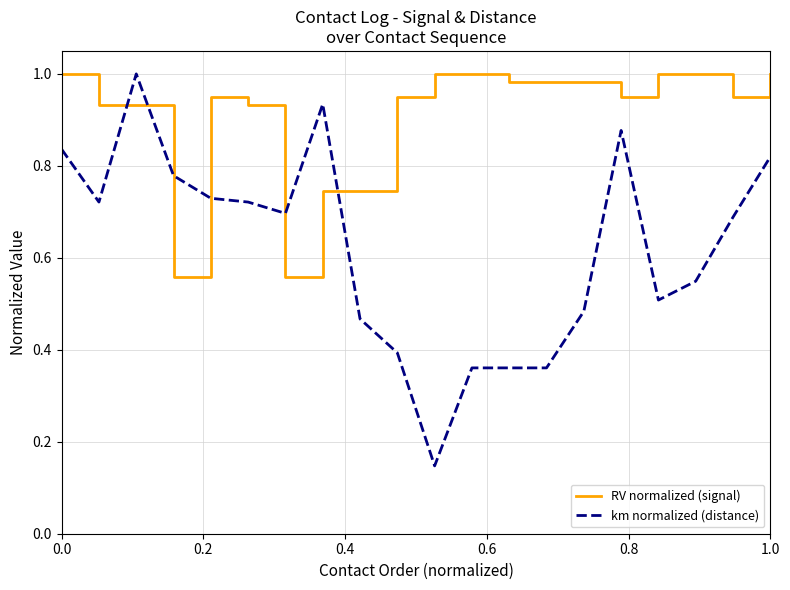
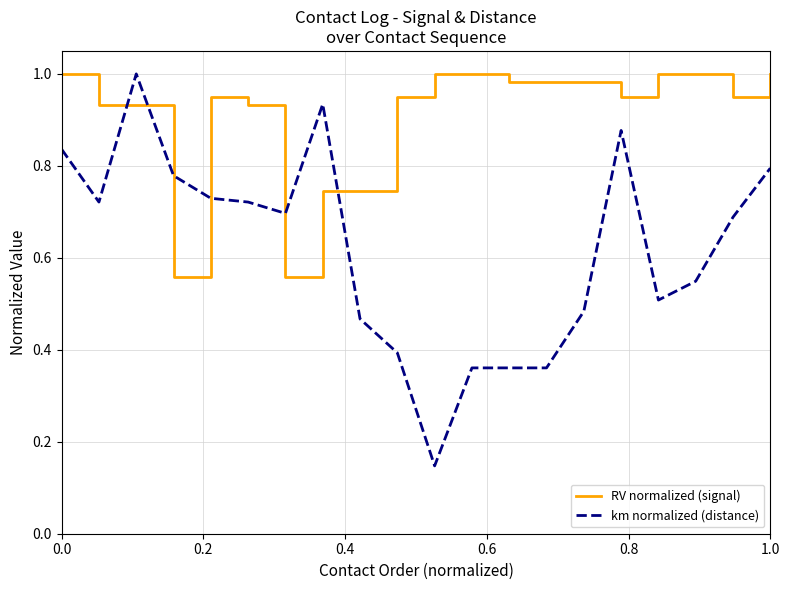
km normalized (distance), 1.0: 0.82 -> 0.80
